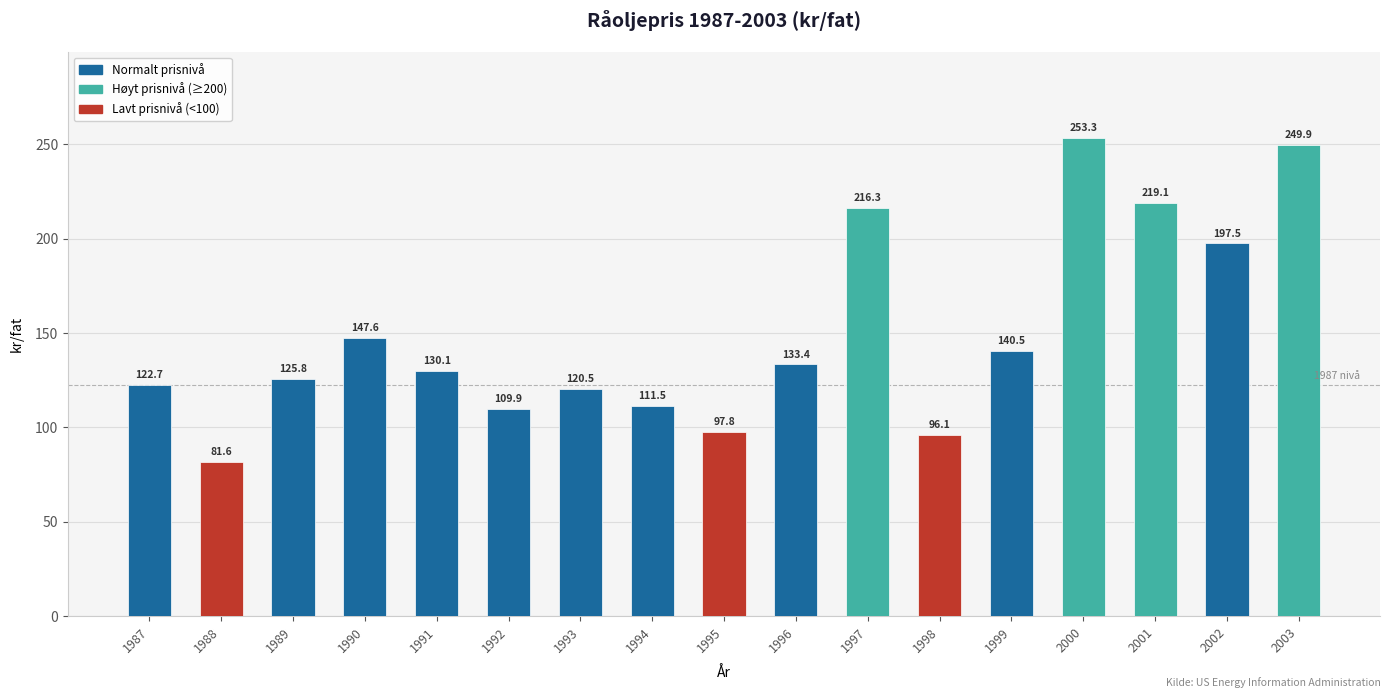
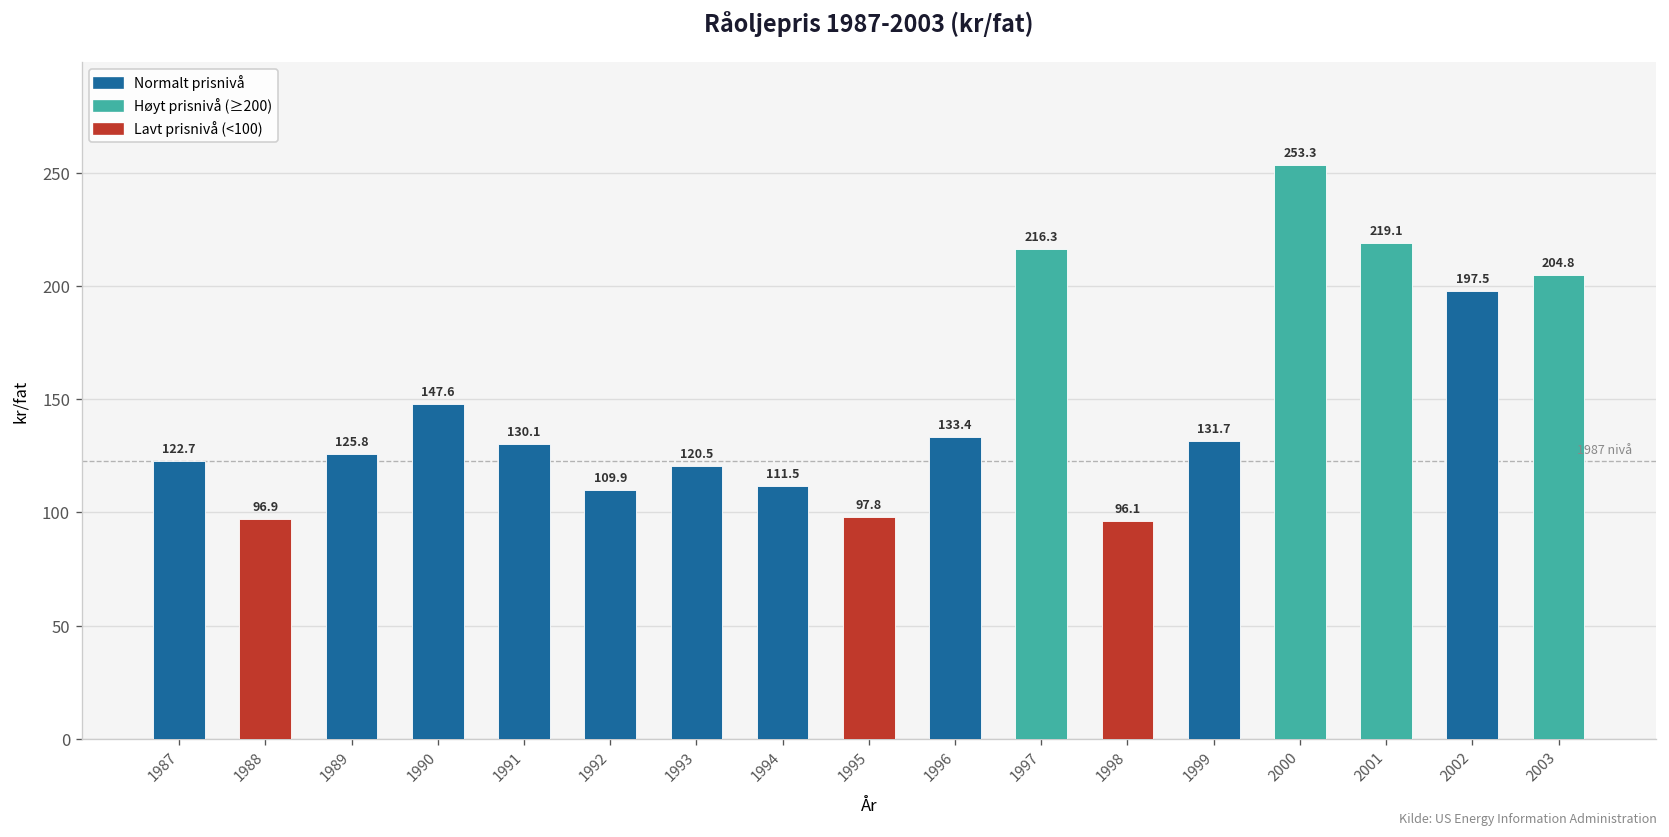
1988: 81.6 -> 96.9
1999: 140.5 -> 131.7
2003: 249.9 -> 204.8
